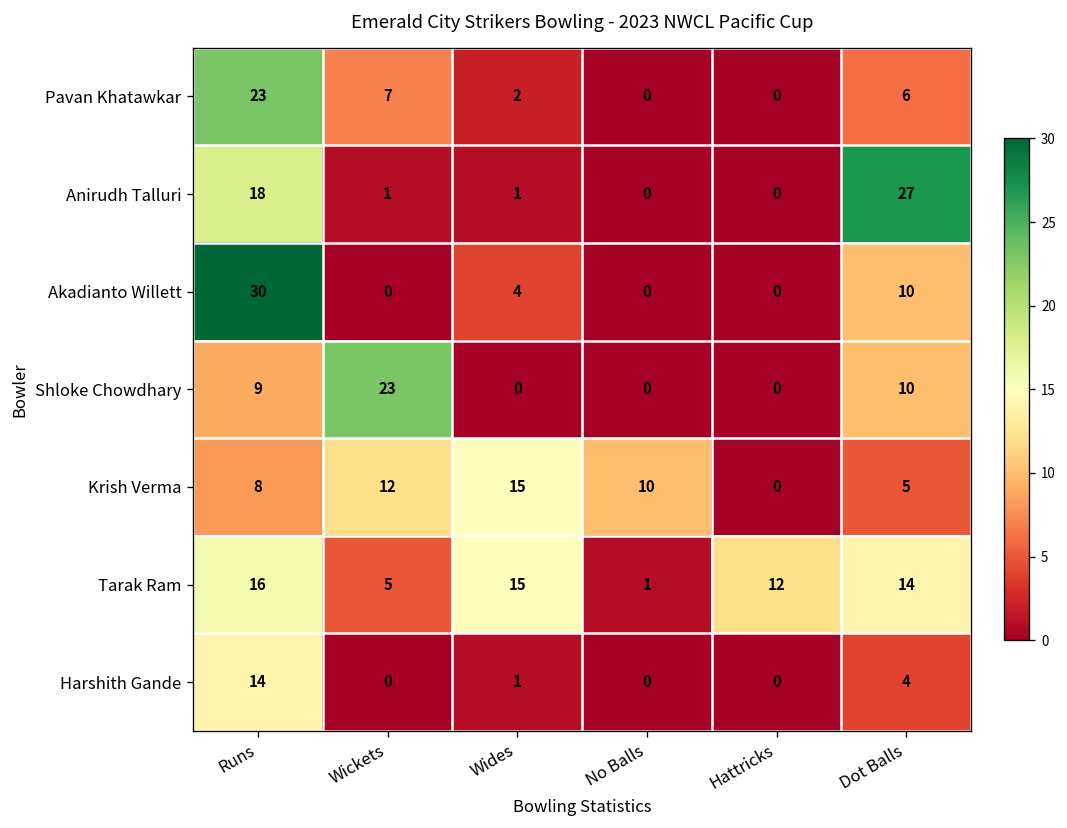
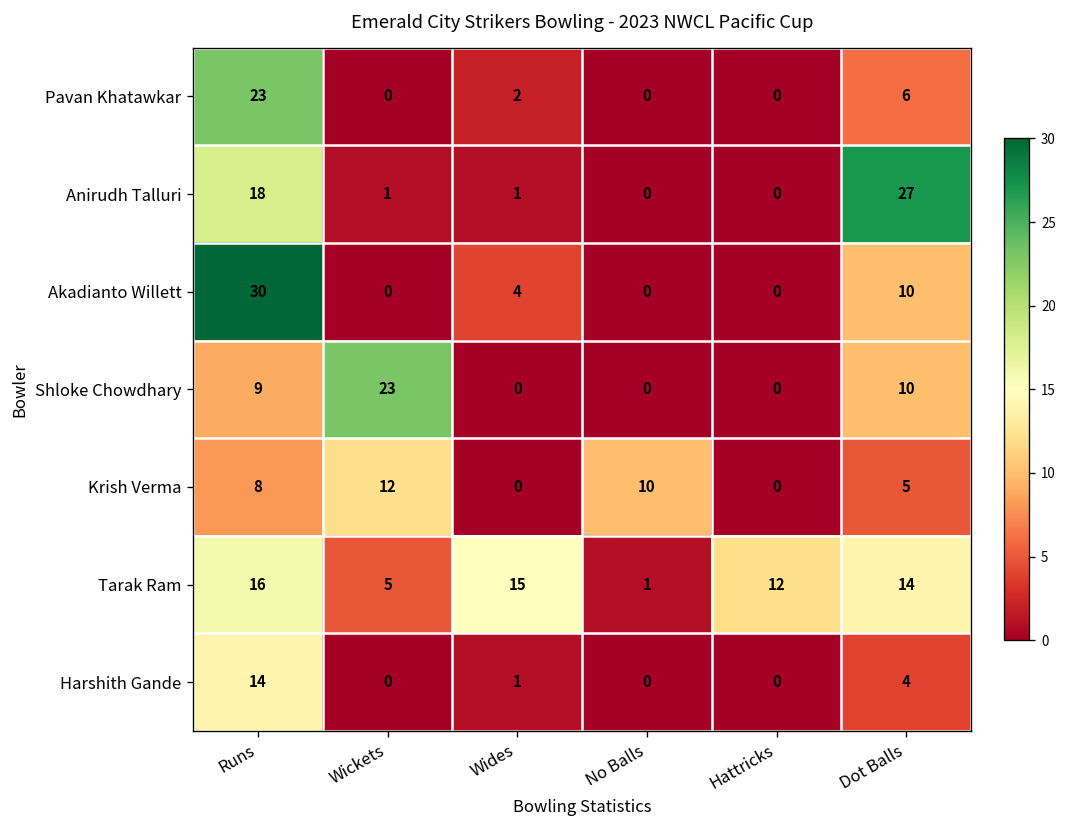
Pavan Khatawkar, Wickets: 7 -> 0
Krish Verma, Wides: 15 -> 0
